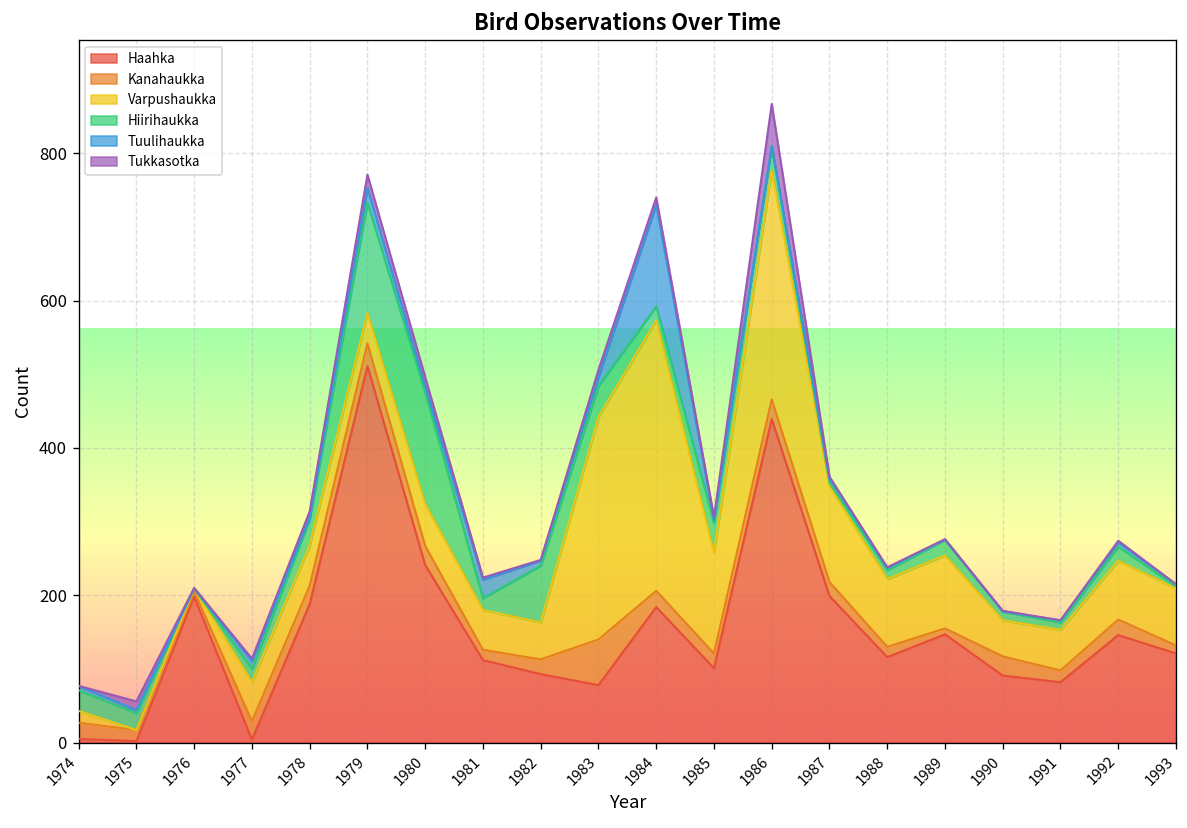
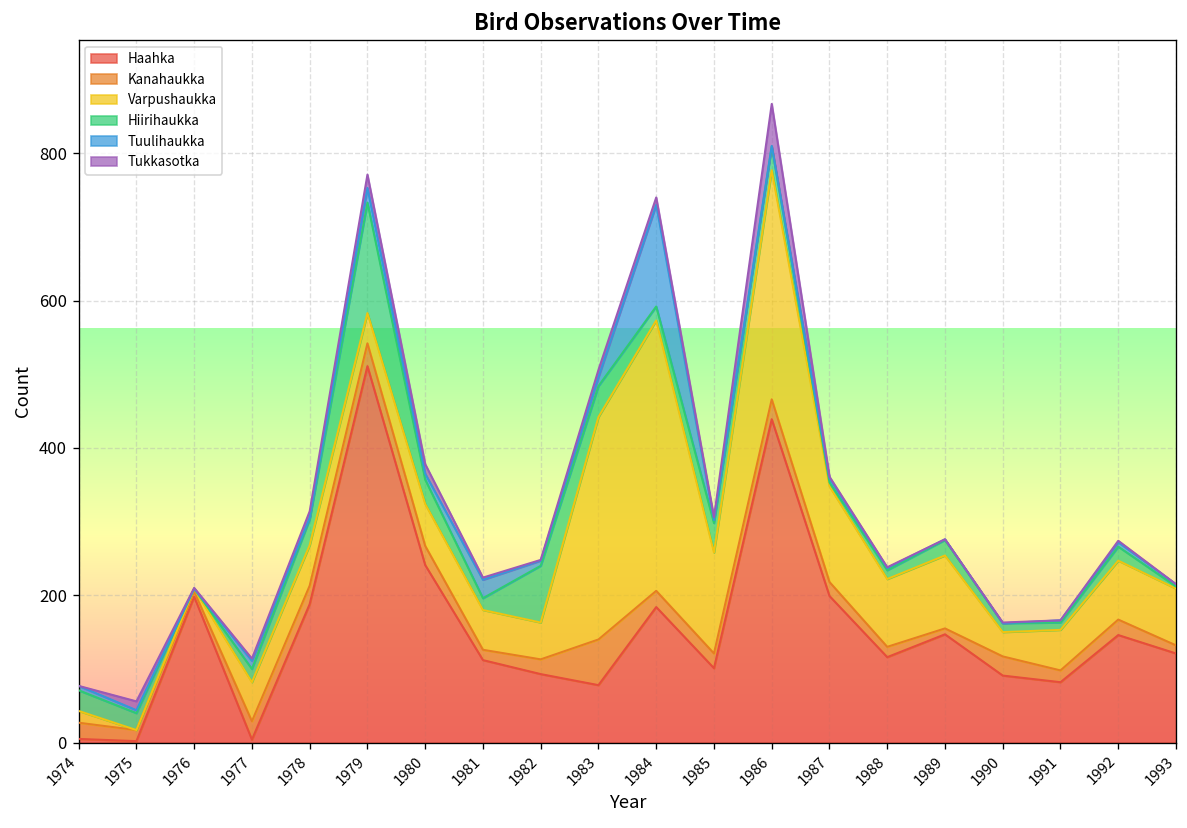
Hiirihaukka, 1980: 150 -> 30
Varpushaukka, 1990: 50 -> 30
